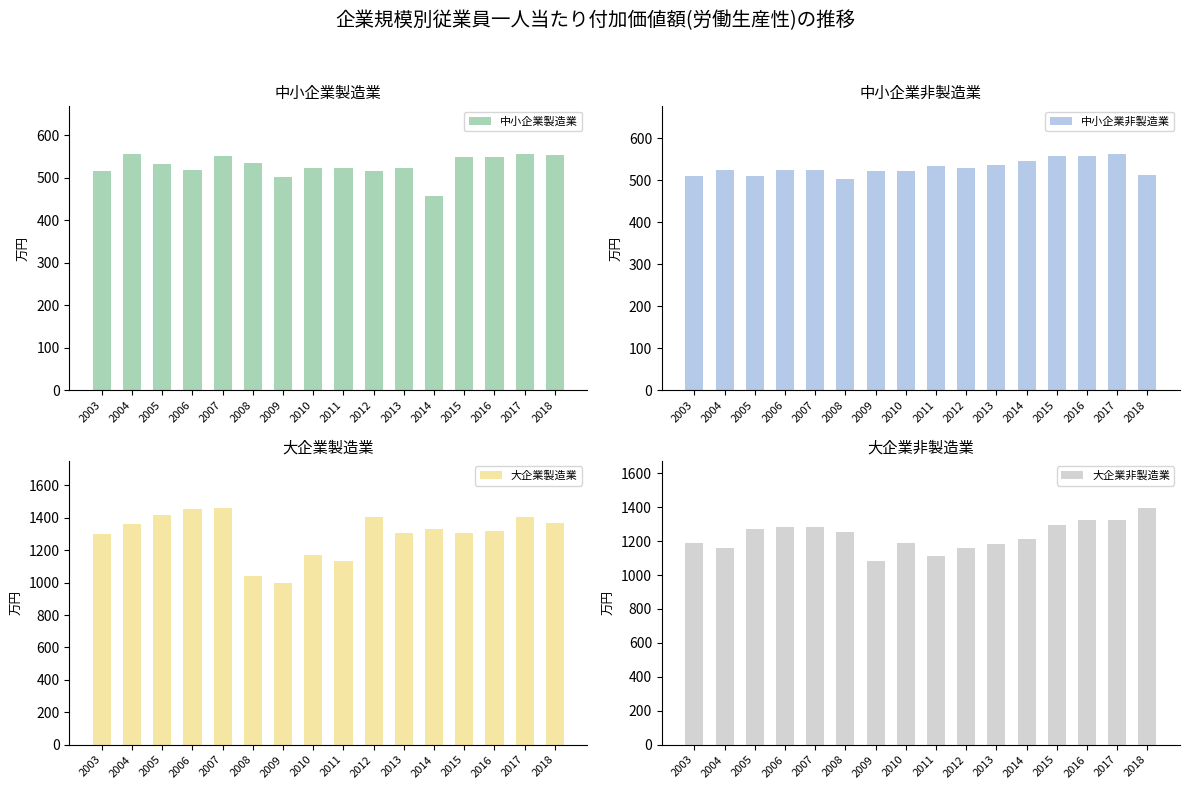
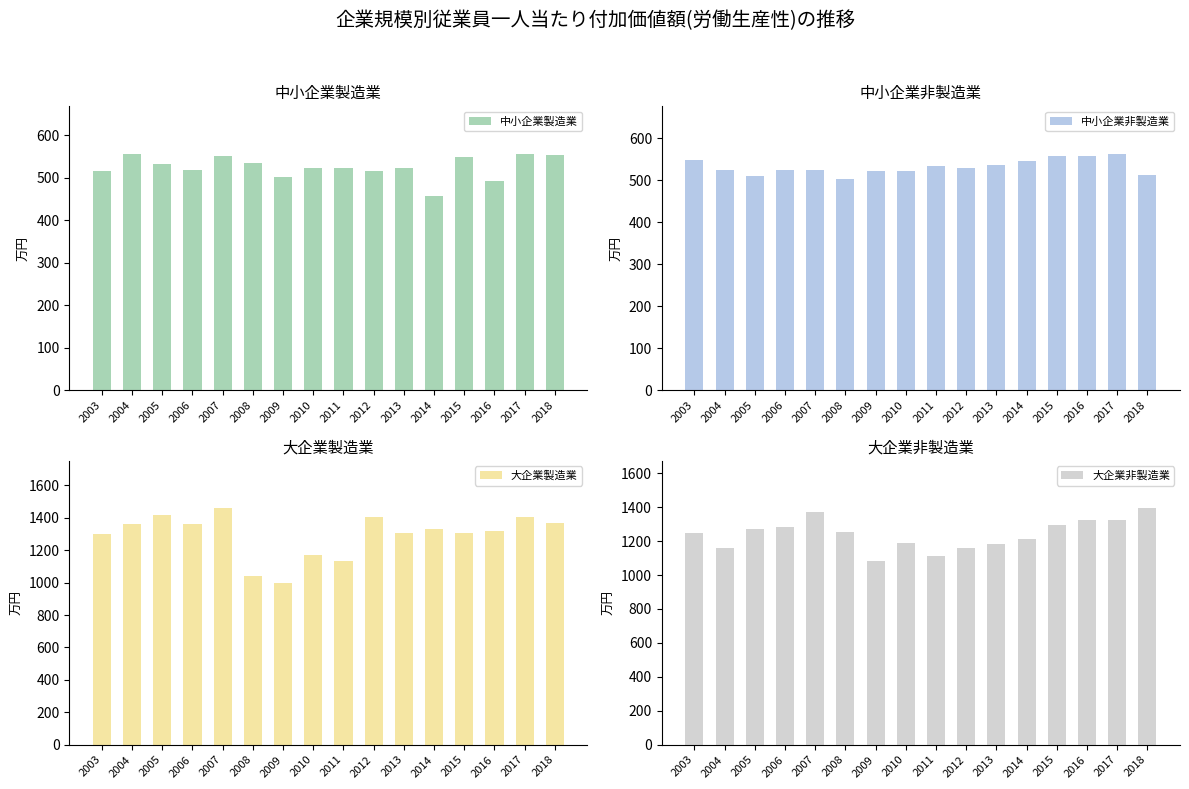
中小企業製造業, 2016: 550 -> 490
中小企業非製造業, 2003: 510 -> 550
大企業製造業, 2006: 1460 -> 1360
大企業非製造業, 2003: 1190 -> 1250
大企業非製造業, 2007: 1290 -> 1370
